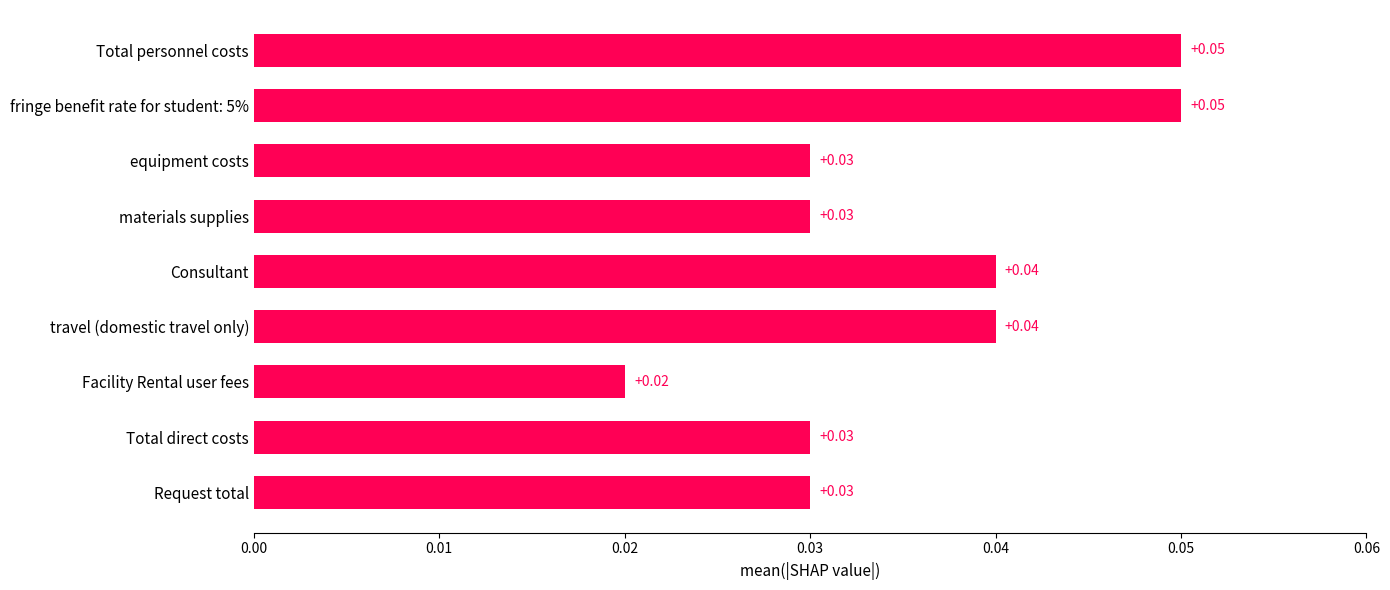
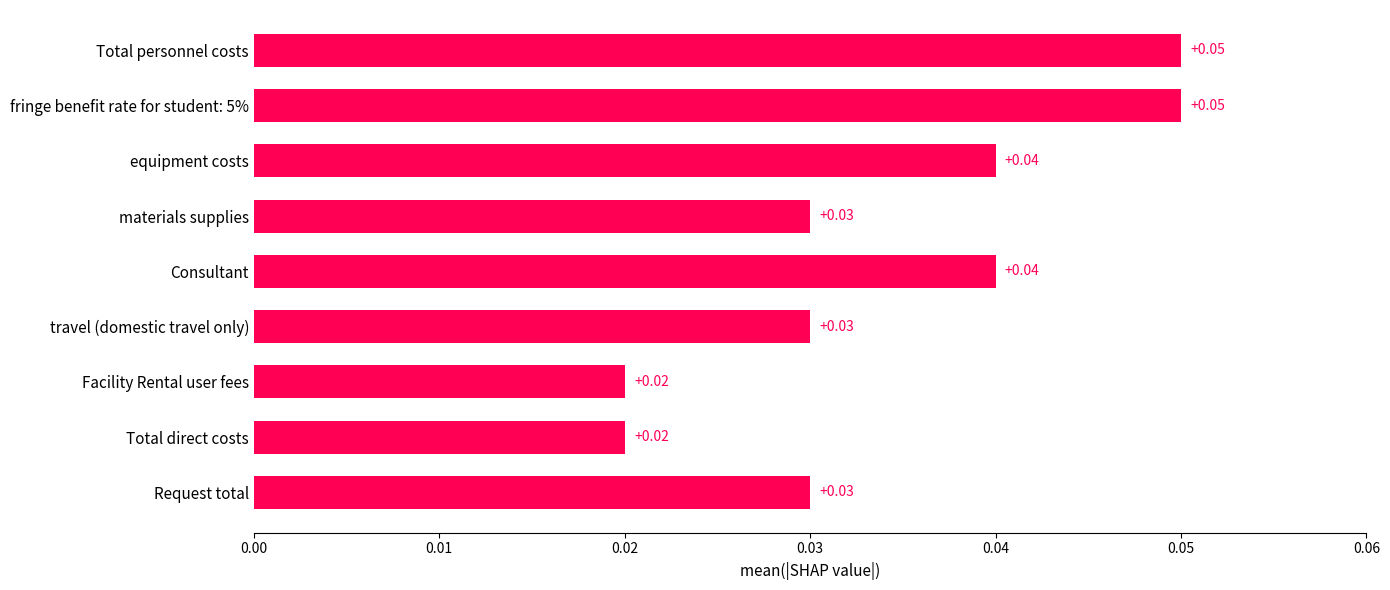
equipment costs: +0.03 -> +0.04
travel (domestic travel only): +0.04 -> +0.03
Total direct costs: +0.03 -> +0.02
